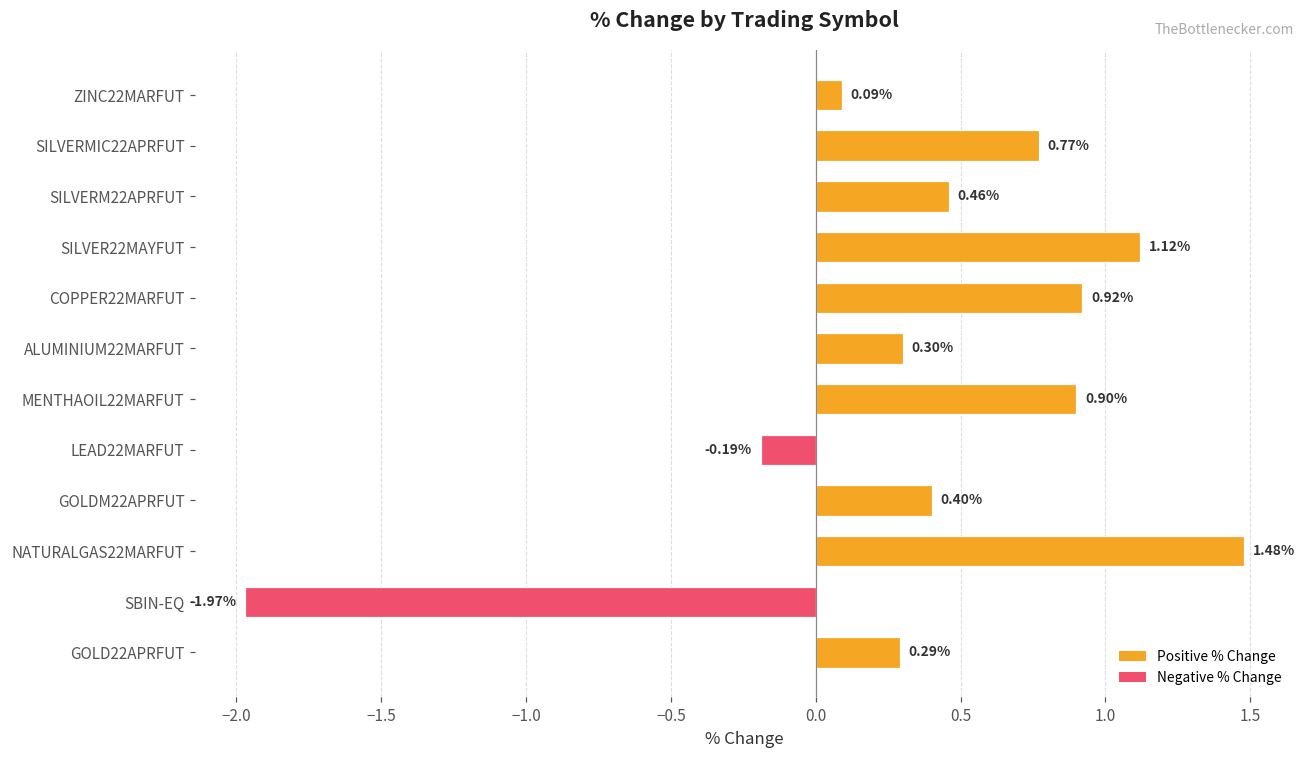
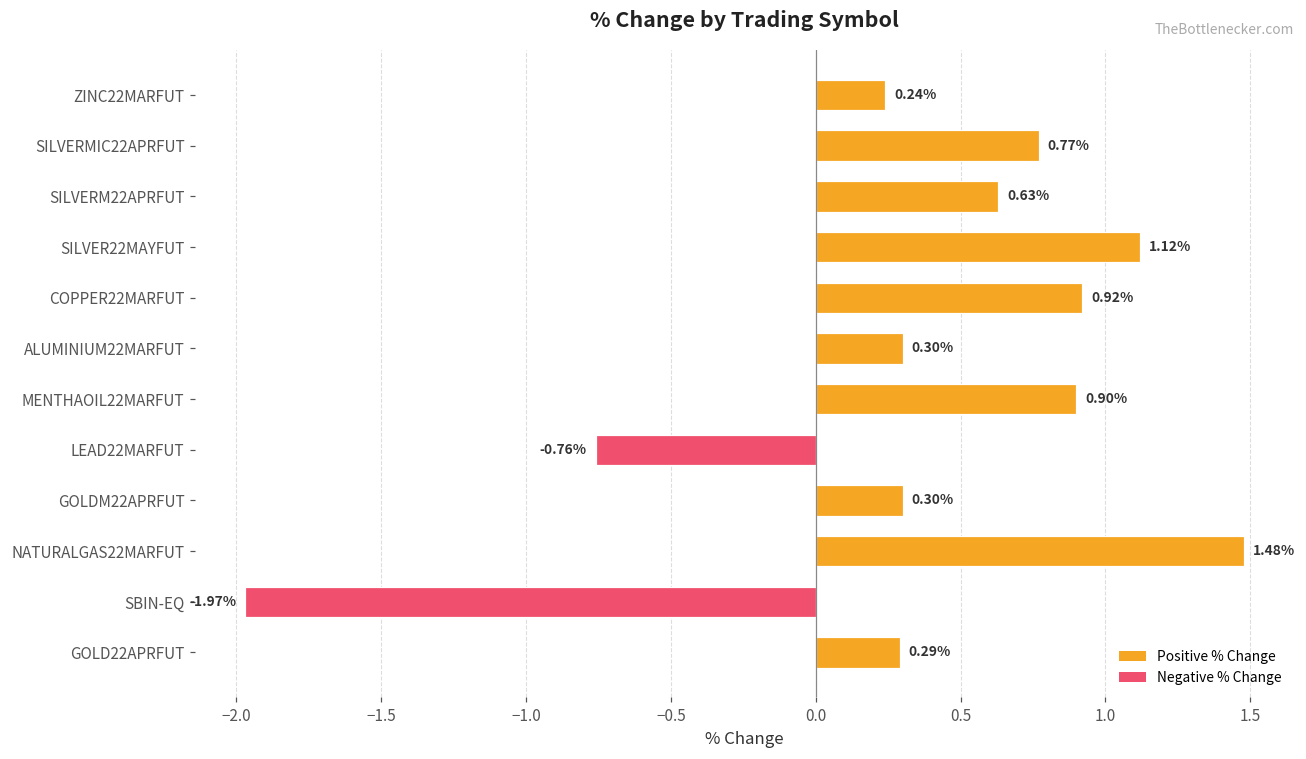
ZINC22MARFUT: 0.09% -> 0.24%
SILVERM22APRFUT: 0.46% -> 0.63%
LEAD22MARFUT: -0.19% -> -0.76%
GOLDM22APRFUT: 0.40% -> 0.30%
